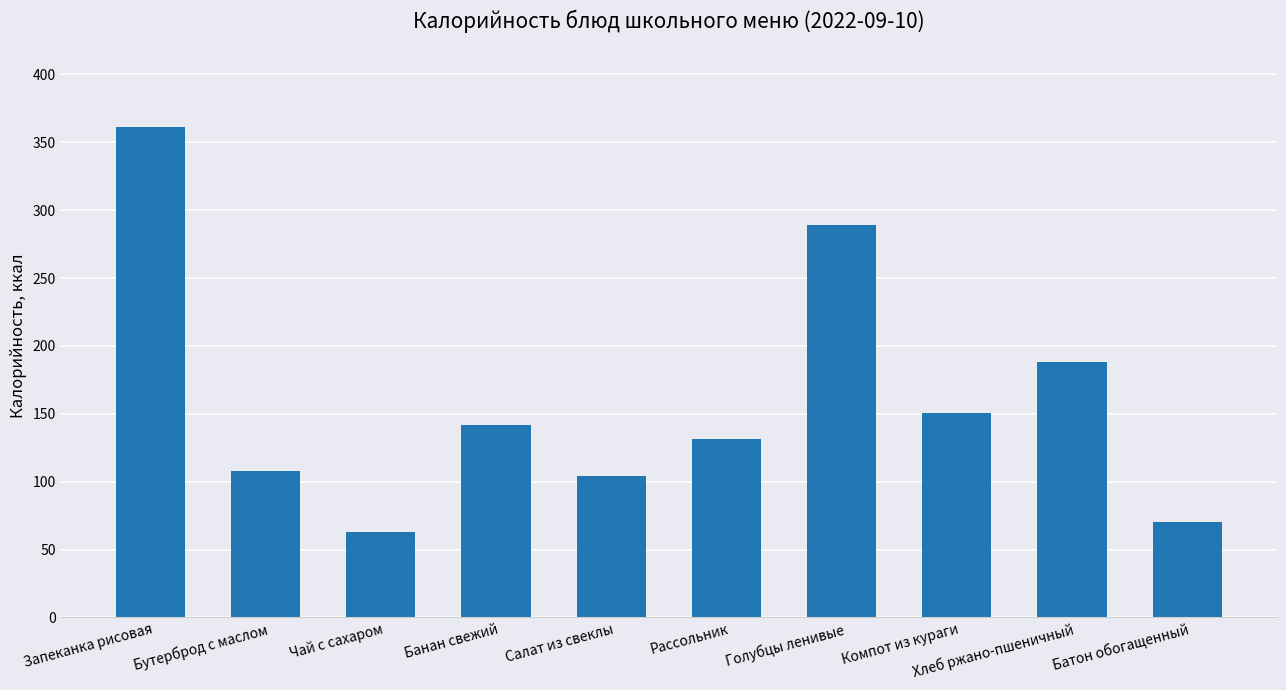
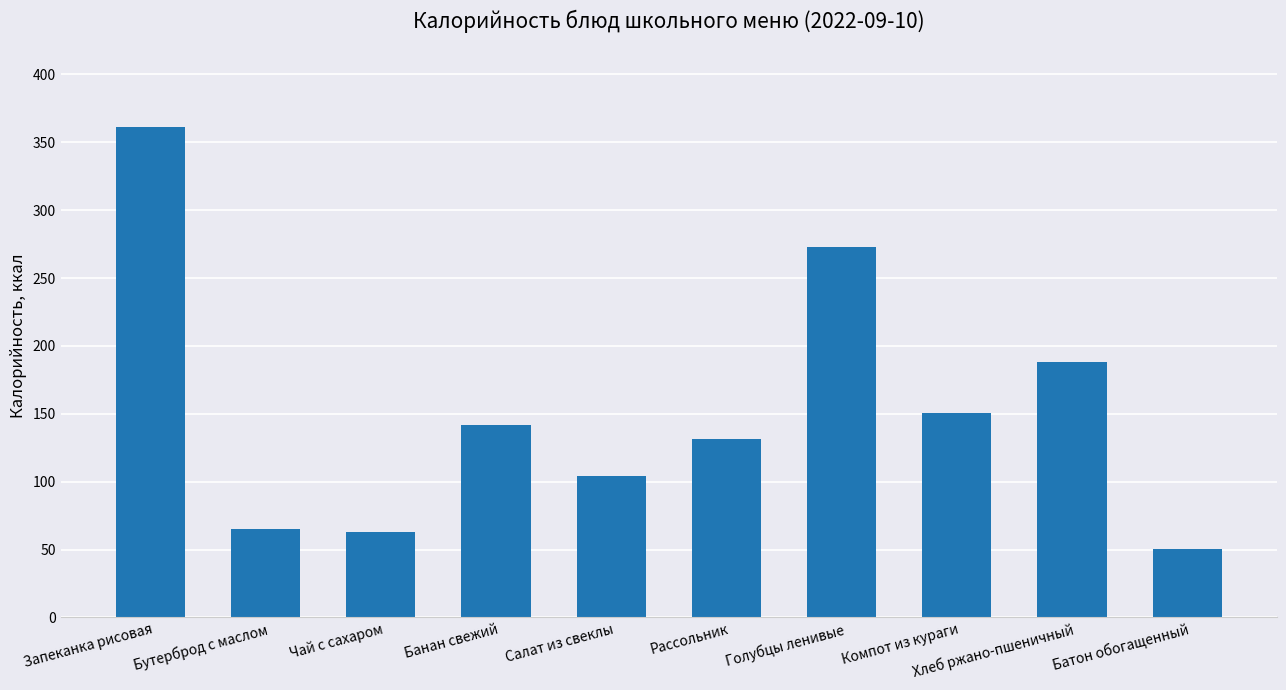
Бутерброд с маслом: 108 -> 65
Голубцы ленивые: 289 -> 273
Батон обогащенный: 71 -> 51
